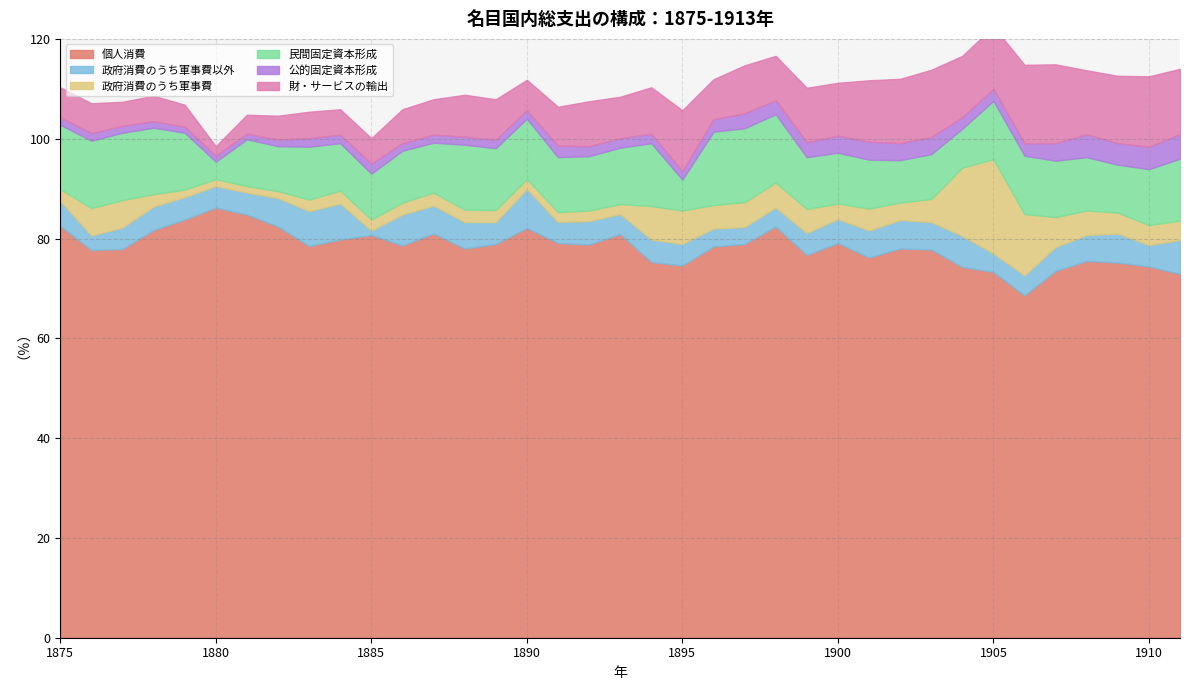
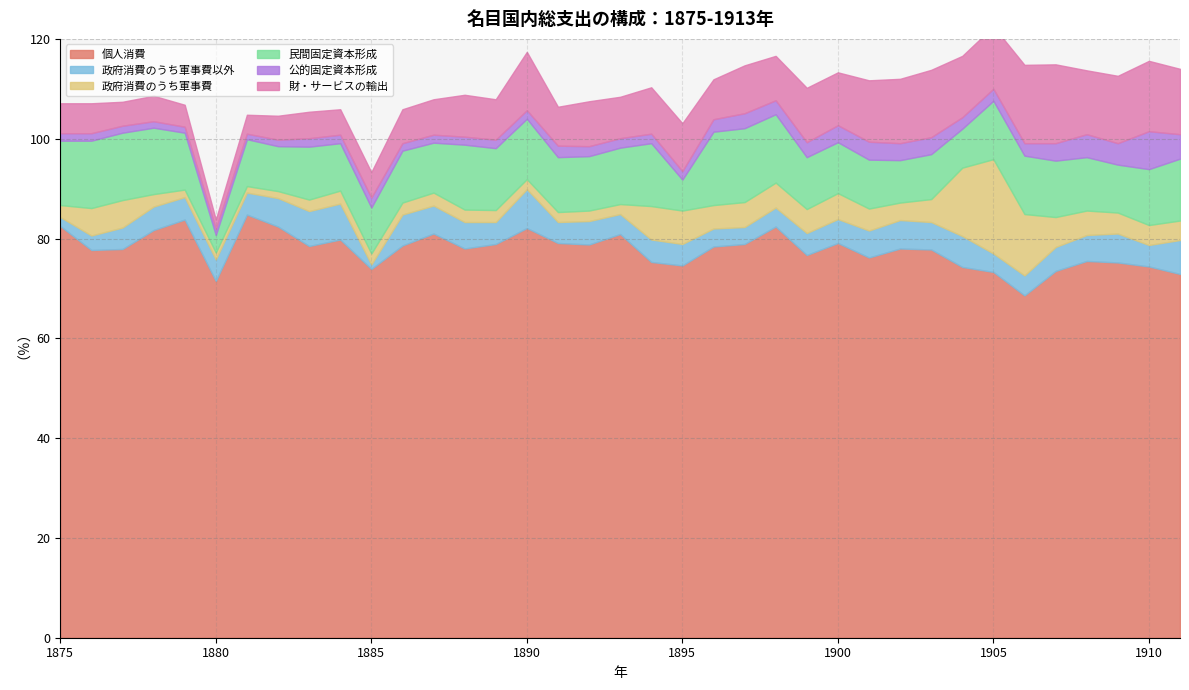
政府消費のうち軍事費以外, 1875: 5 -> 2
個人消費, 1880: 86 -> 72
個人消費, 1885: 81 -> 74
財・サービスの輸出, 1890: 6 -> 12
財・サービスの輸出, 1895: 12 -> 10
政府消費のうち軍事費, 1900: 3 -> 5
公的固定資本形成, 1910: 5 -> 8
